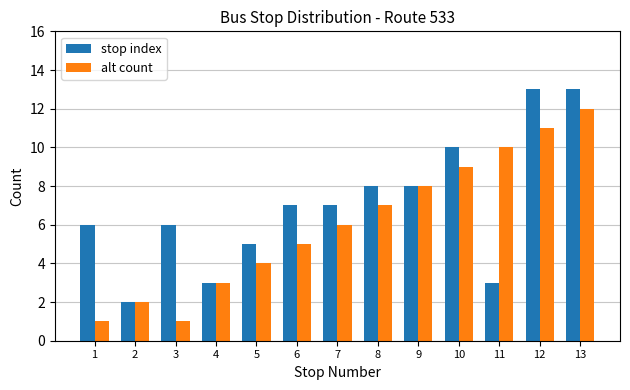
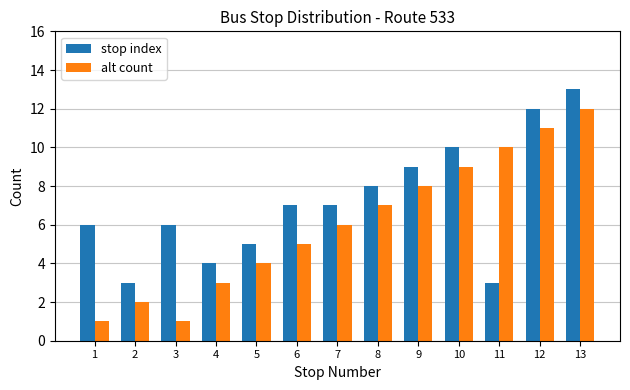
stop index, 2: 2 -> 3
stop index, 4: 3 -> 4
stop index, 9: 8 -> 9
stop index, 12: 13 -> 12
